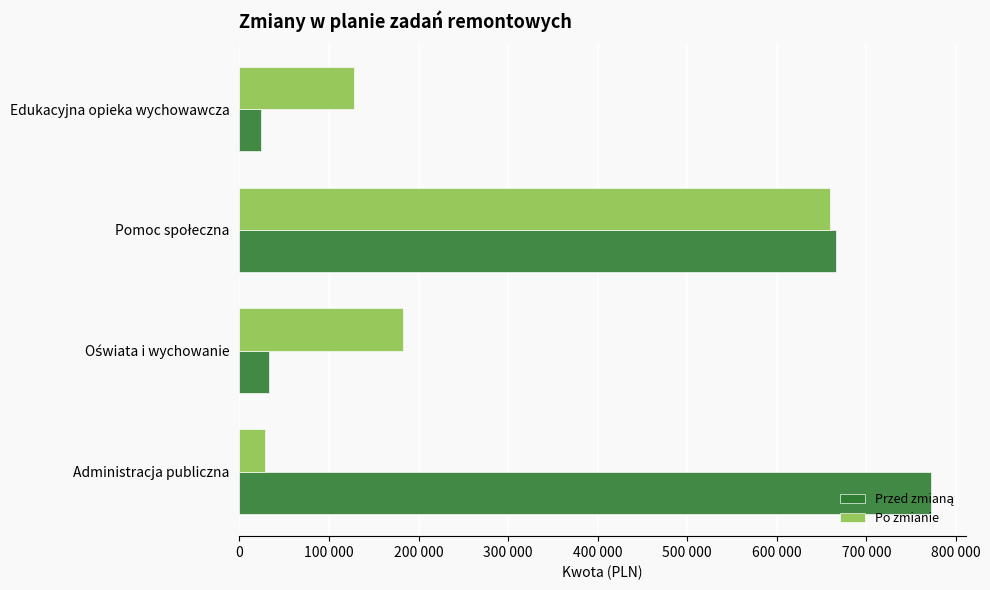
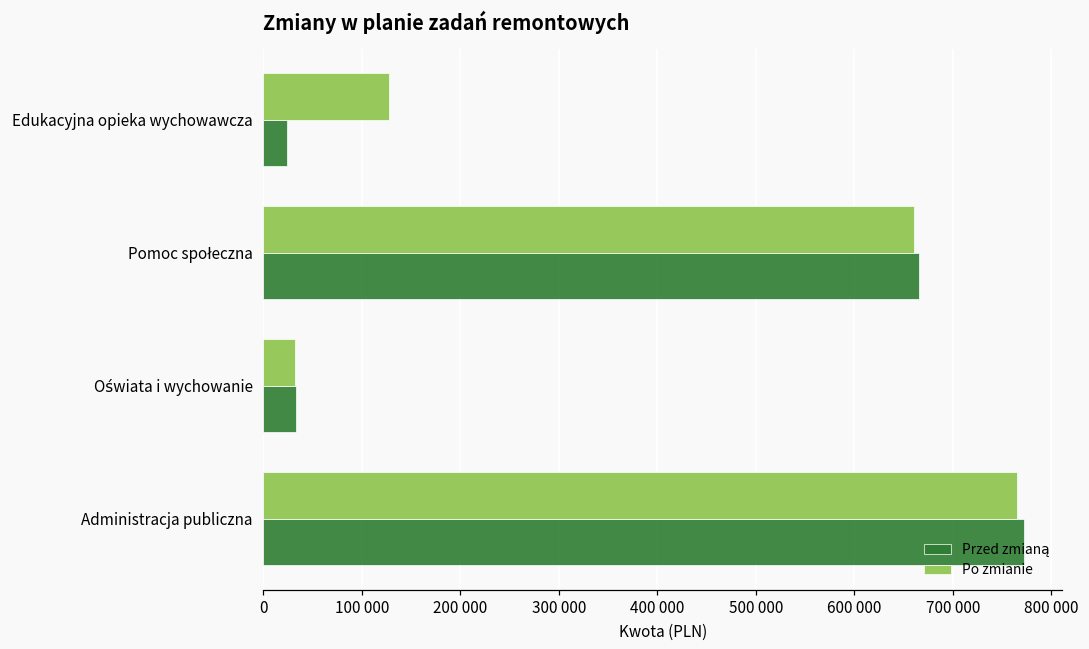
Po zmianie, Oświata i wychowanie: 180000 -> 30000
Po zmianie, Administracja publiczna: 30000 -> 770000
